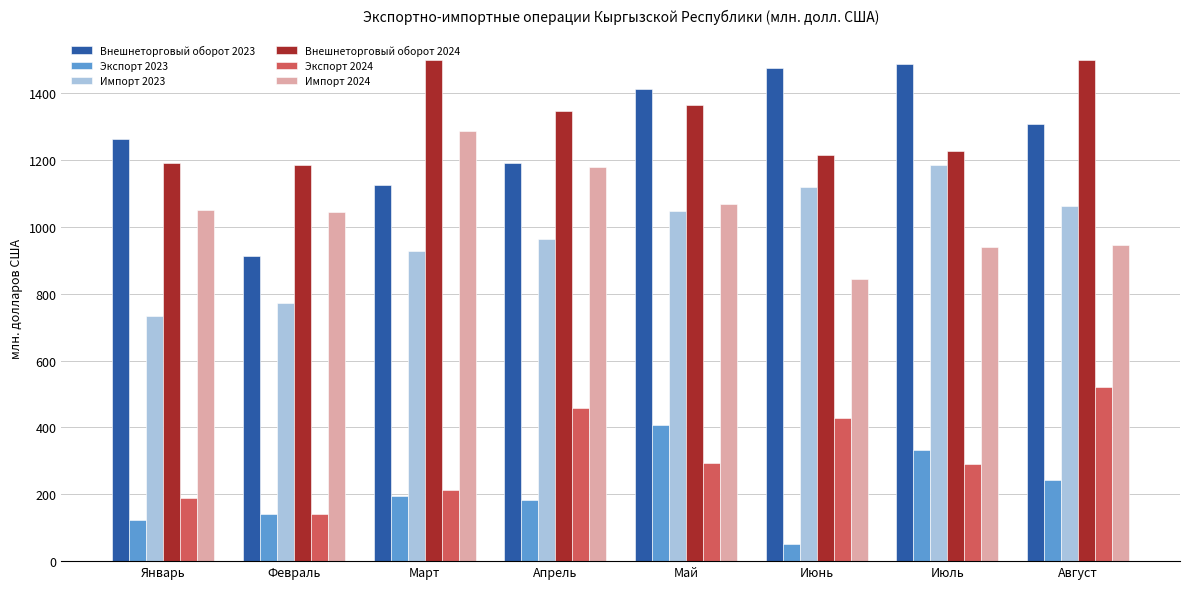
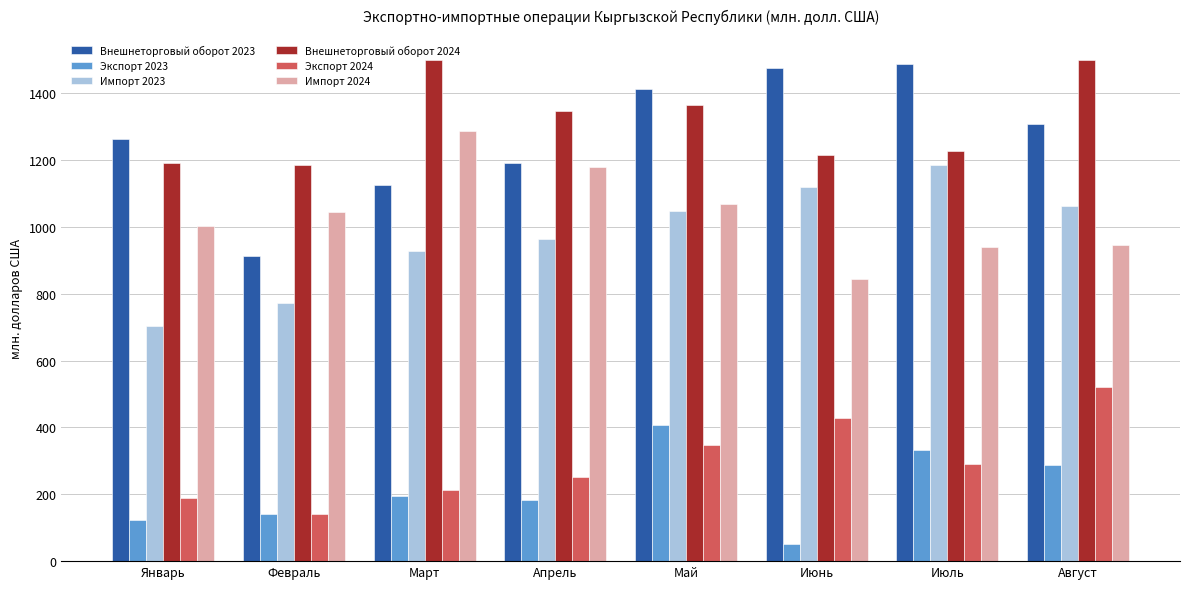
Импорт 2023, Январь: 730 -> 700
Импорт 2024, Январь: 1050 -> 1000
Экспорт 2024, Апрель: 460 -> 250
Экспорт 2024, Май: 290 -> 350
Экспорт 2023, Август: 240 -> 290
